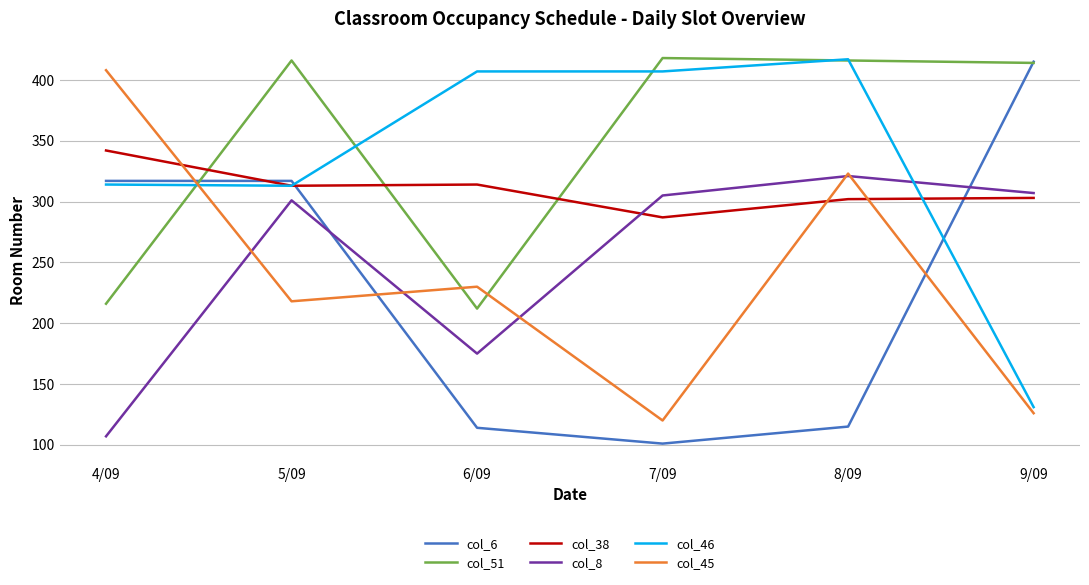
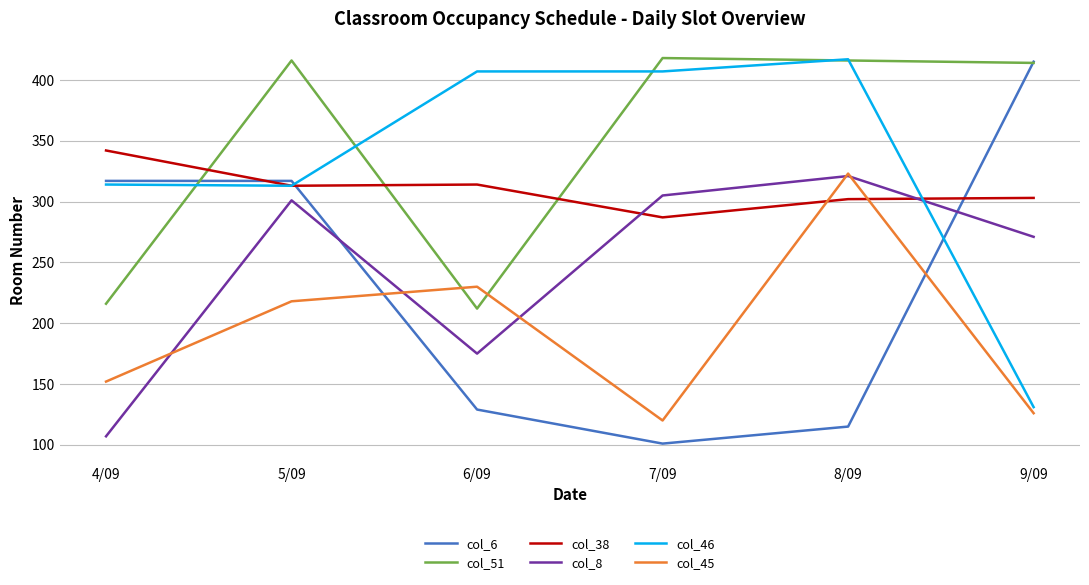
col_45, 4/09: 408 -> 152
col_6, 6/09: 114 -> 129
col_8, 9/09: 307 -> 271
